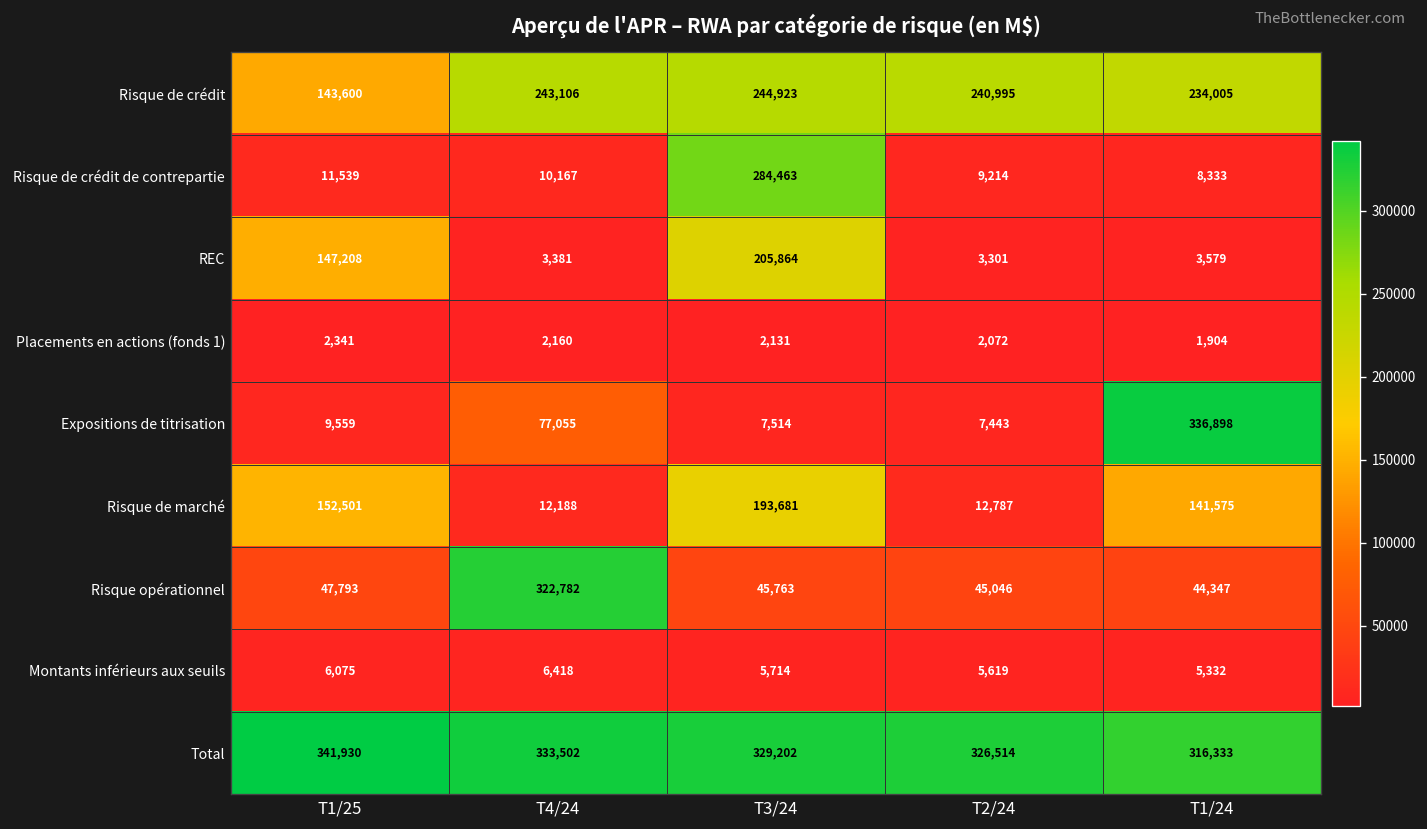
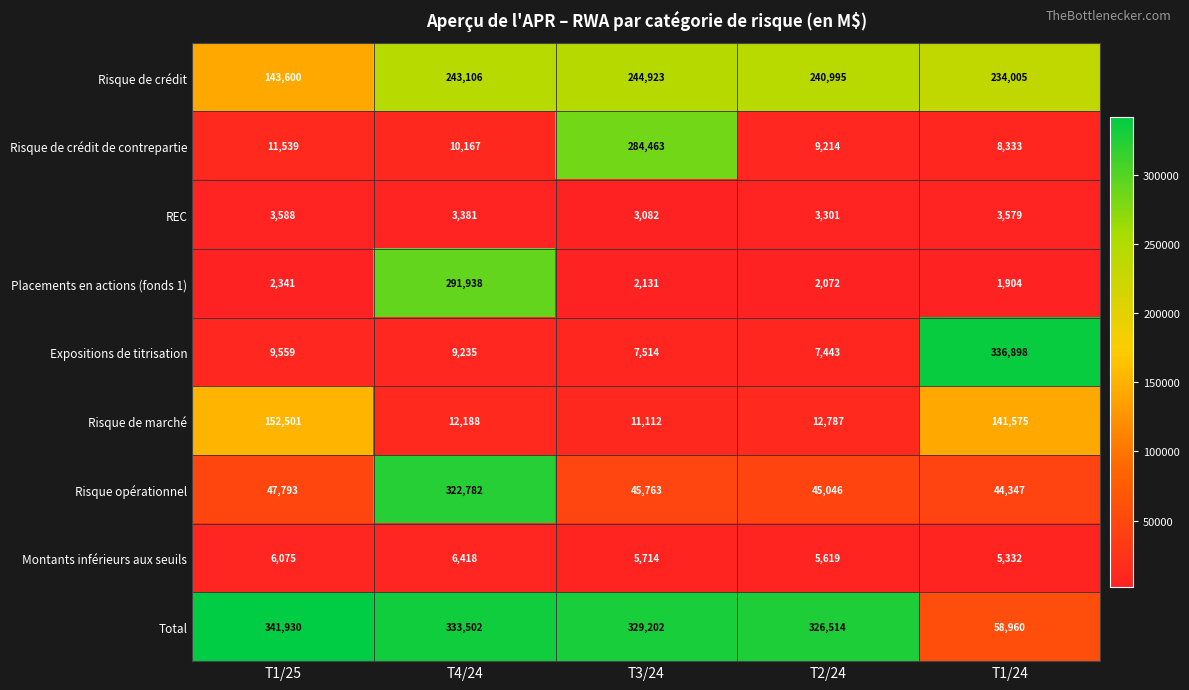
REC, T1/25: 147,208 -> 3,588
REC, T3/24: 205,864 -> 3,082
Placements en actions (fonds 1), T4/24: 2,160 -> 291,938
Expositions de titrisation, T4/24: 77,055 -> 9,235
Risque de marché, T3/24: 193,681 -> 11,112
Total, T1/24: 316,333 -> 58,960
